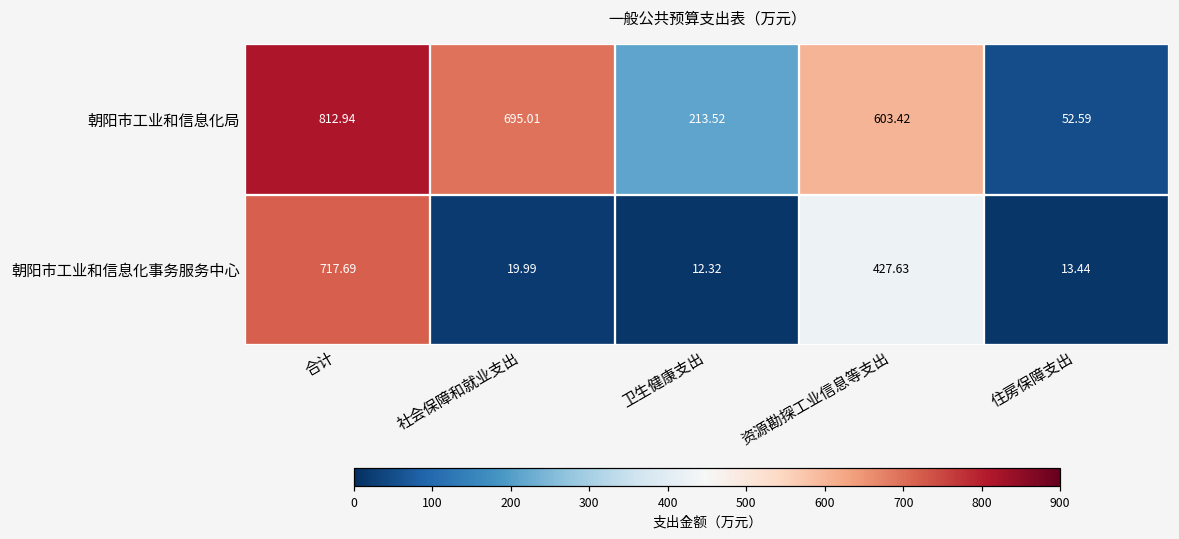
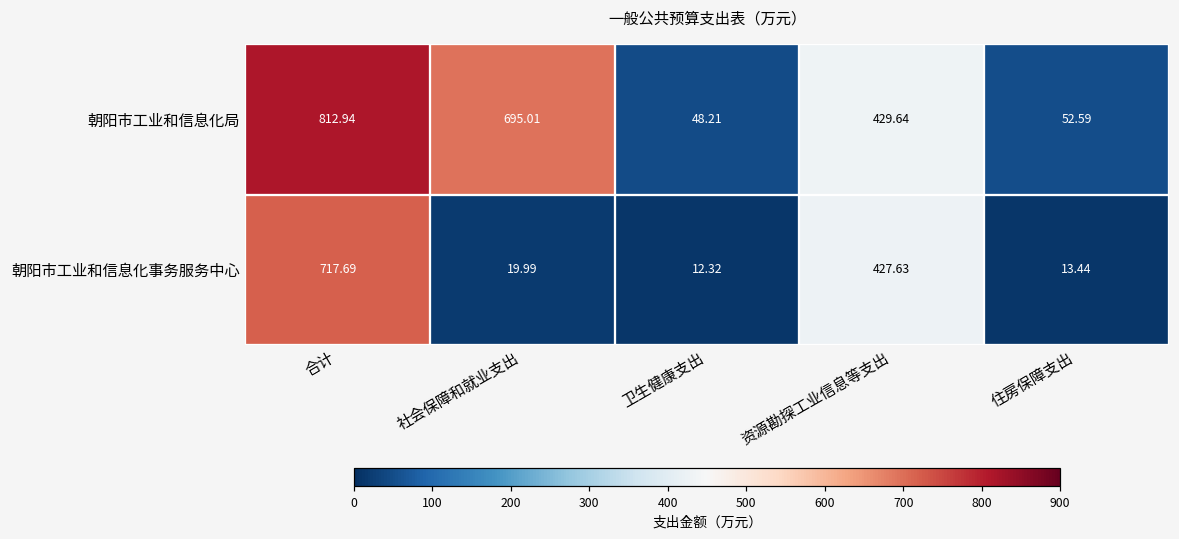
朝阳市工业和信息化局, 卫生健康支出: 213.52 -> 48.21
朝阳市工业和信息化局, 资源勘探工业信息等支出: 603.42 -> 429.64
